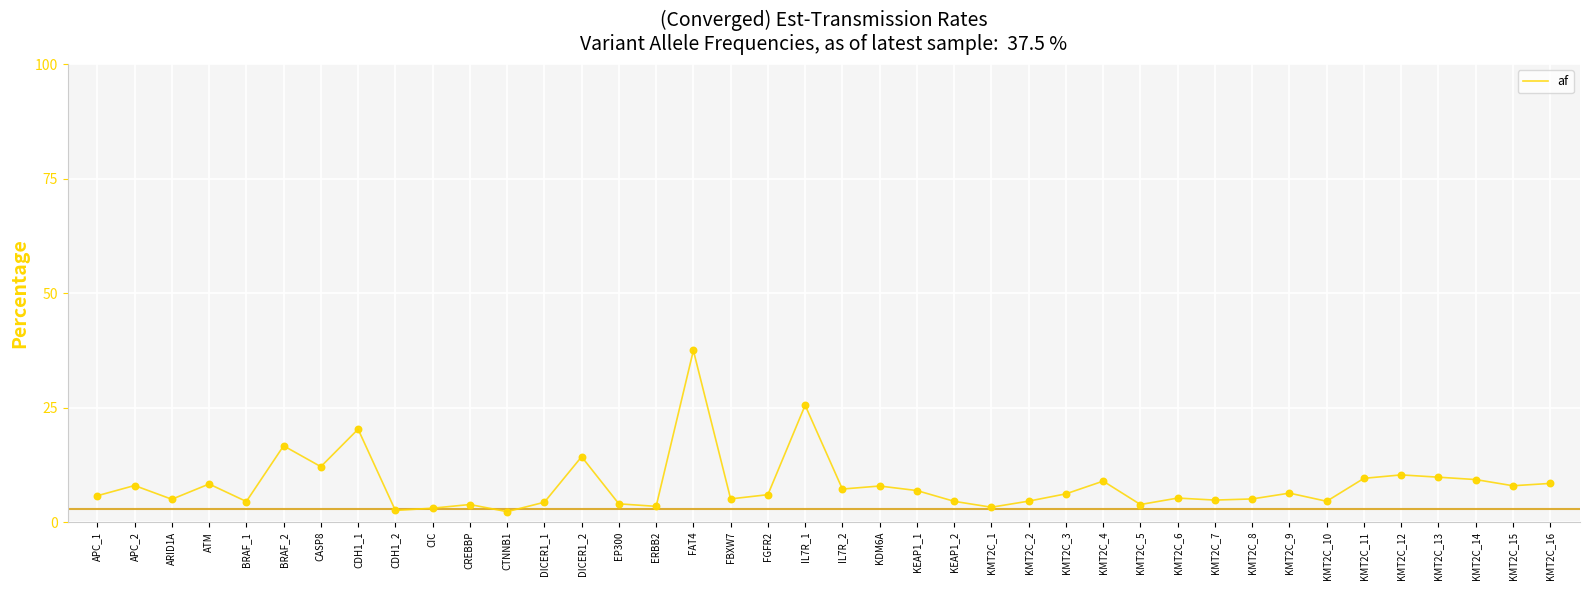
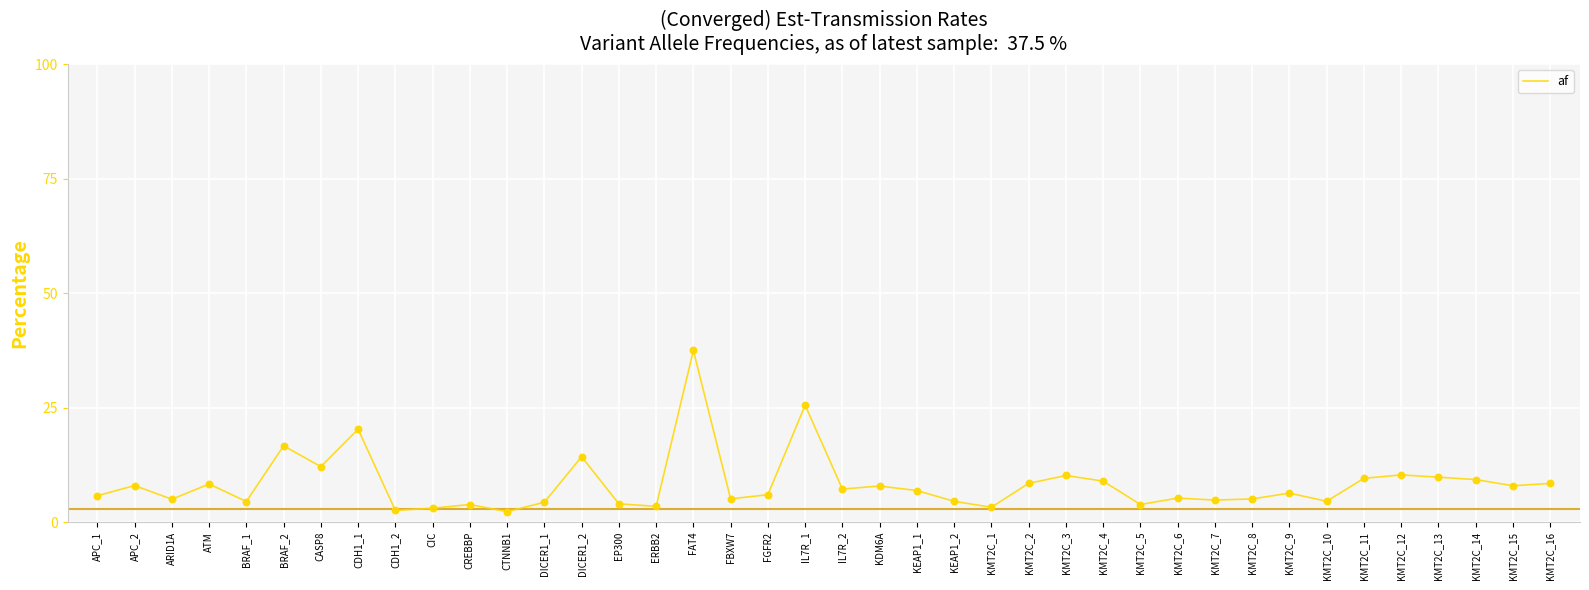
KMT2C_2: 5 -> 8
KMT2C_3: 6 -> 10
